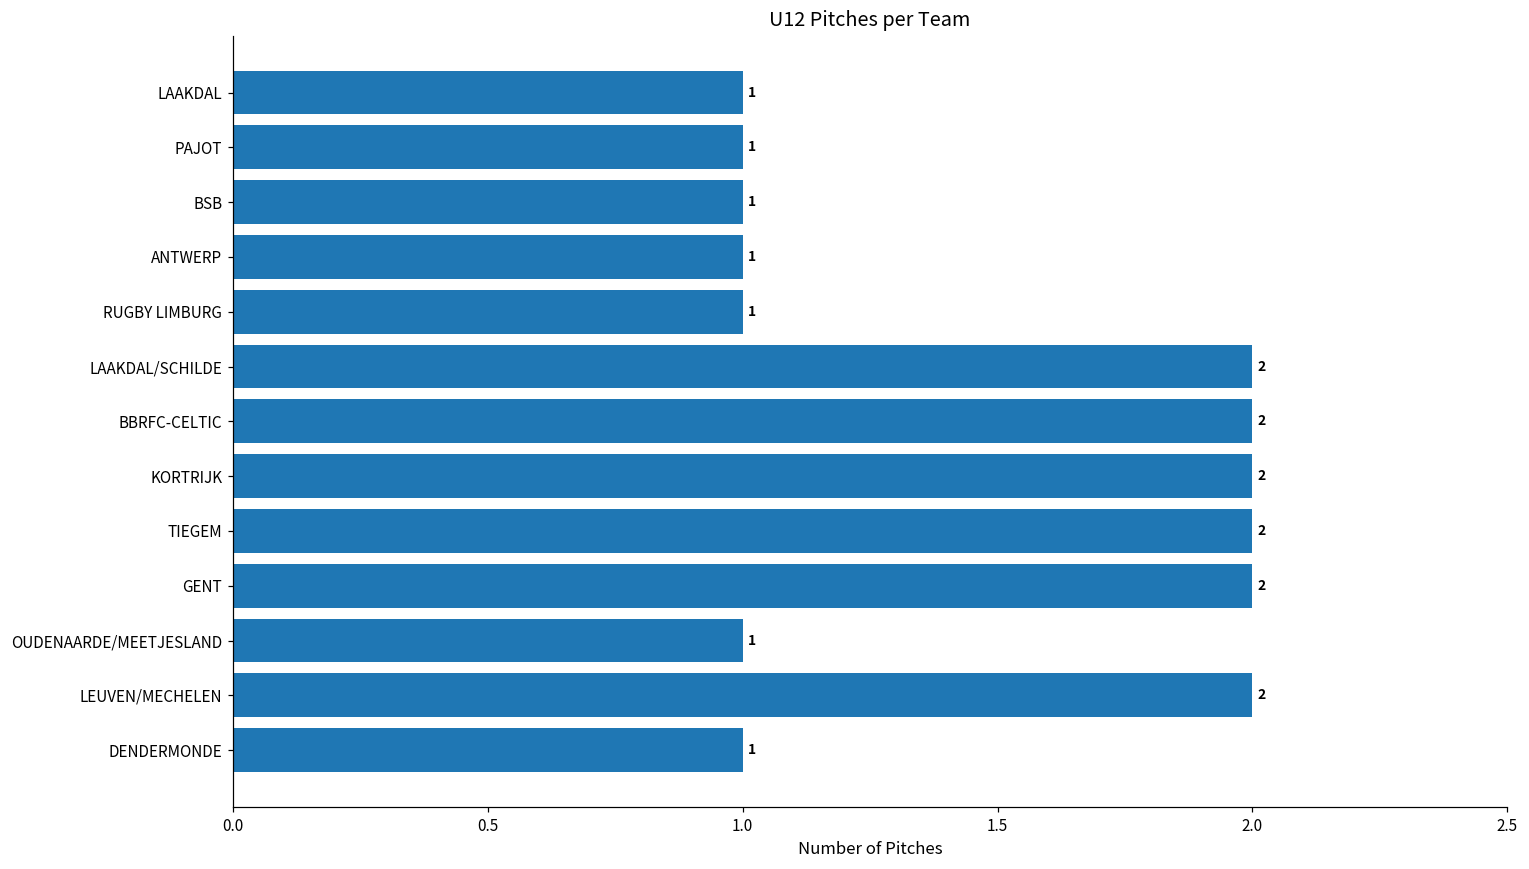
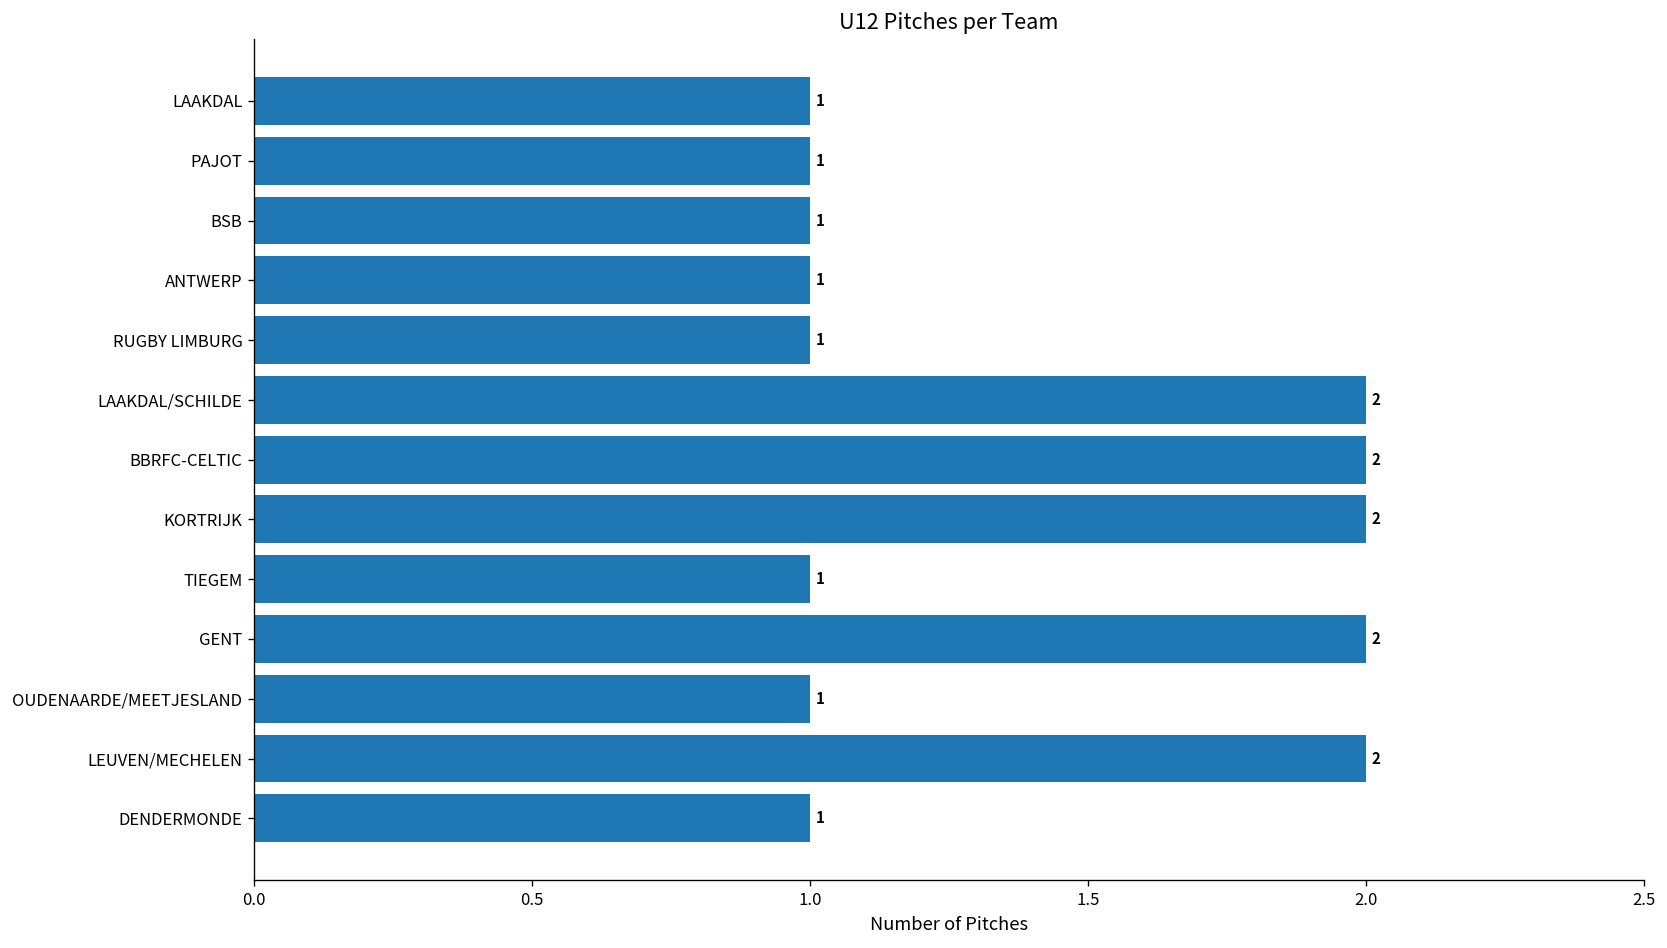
TIEGEM: 2 -> 1
